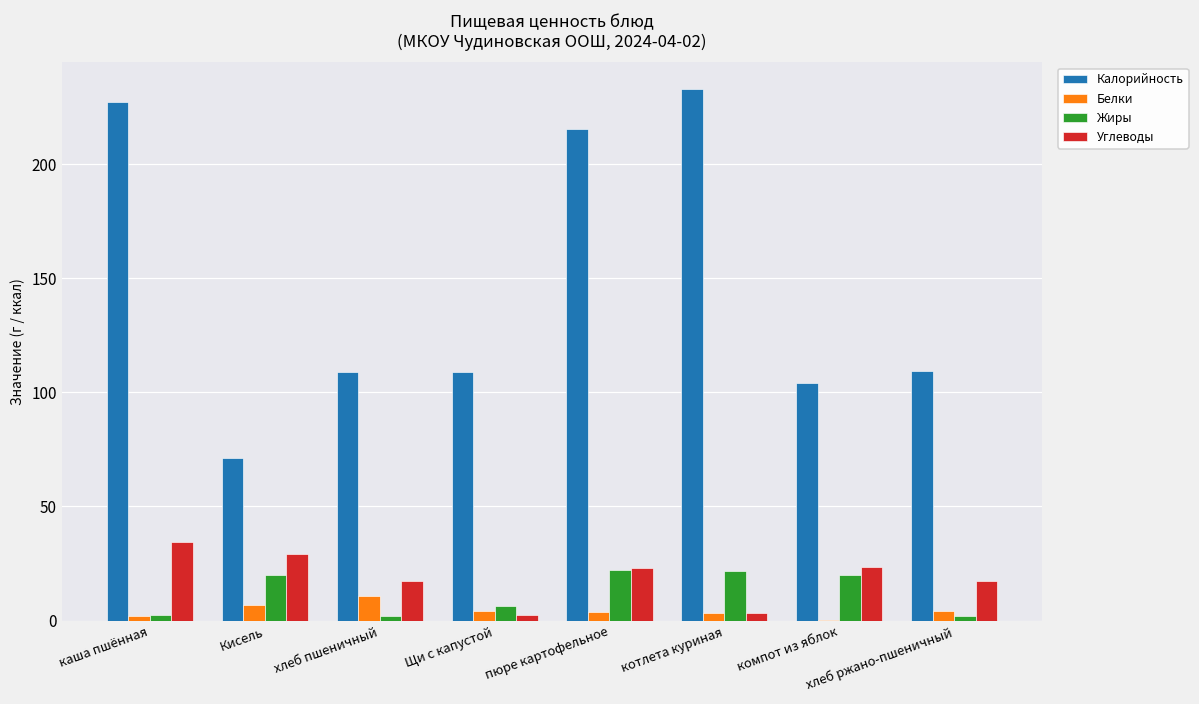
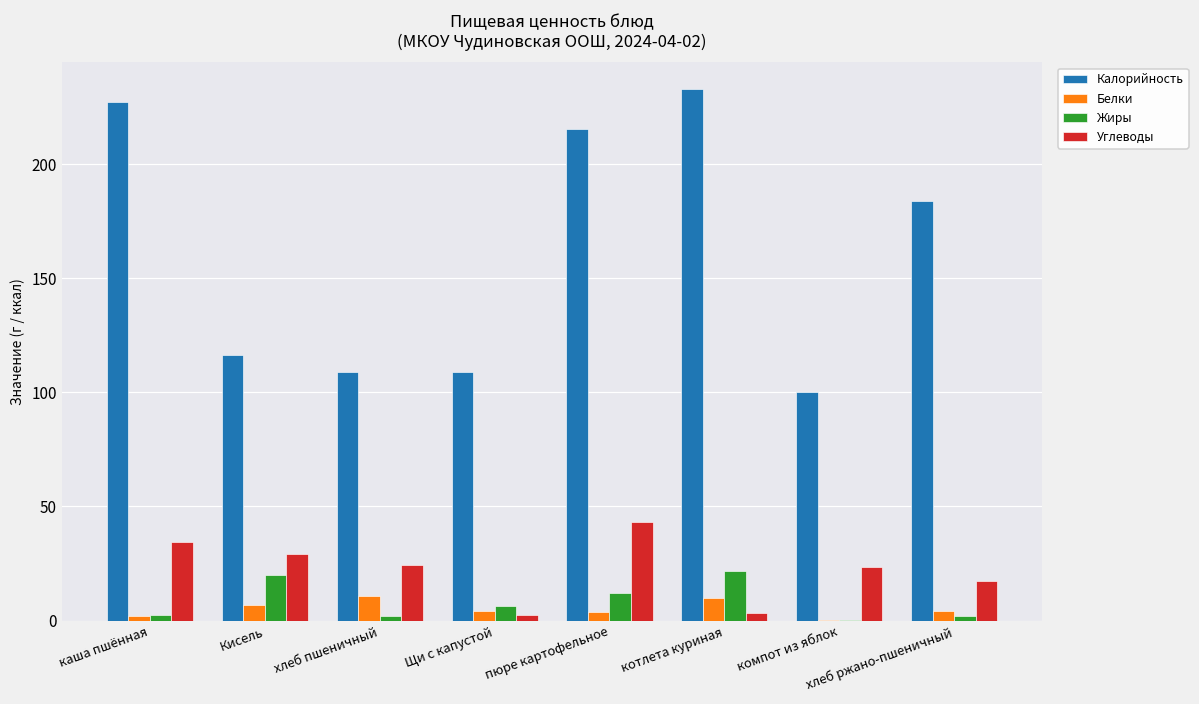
Калорийность, Кисель: 71 -> 116
Углеводы, хлеб пшеничный: 17 -> 24
Жиры, пюре картофельное: 22 -> 12
Углеводы, пюре картофельное: 23 -> 43
Белки, котлета куриная: 3 -> 10
Калорийность, компот из яблок: 104 -> 100
Жиры, компот из яблок: 20 -> 0
Калорийность, хлеб ржано-пшеничный: 110 -> 184
